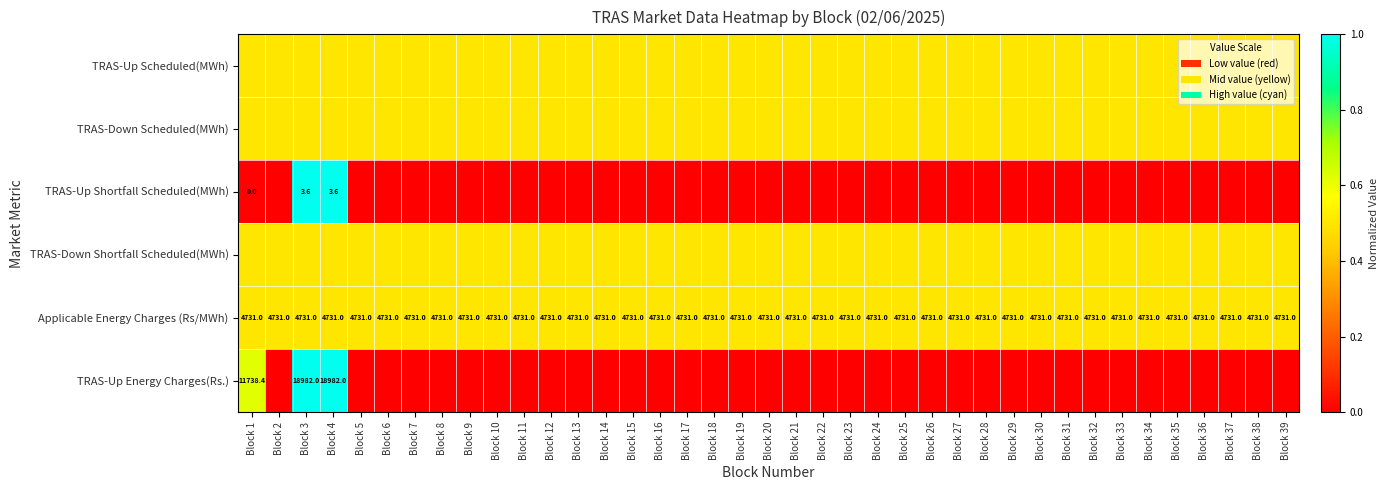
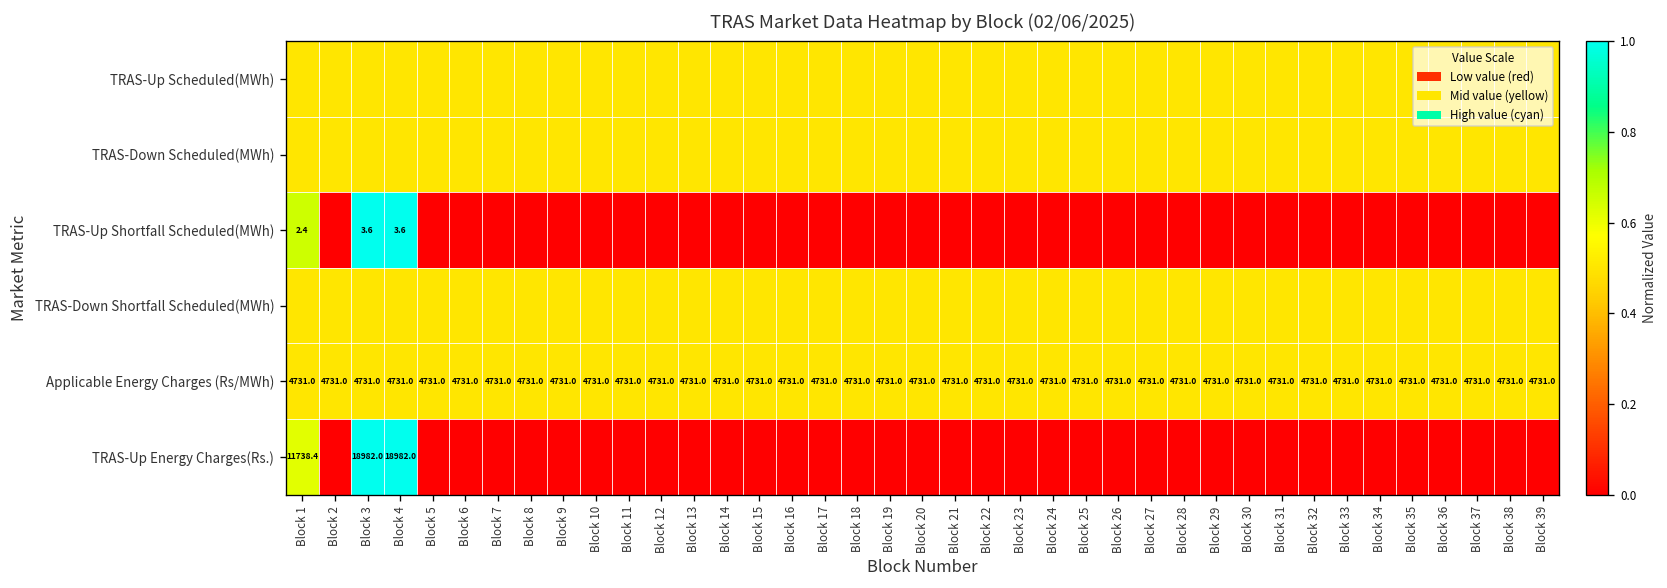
TRAS-Up Shortfall Scheduled(MWh), Block 1: 0.0 -> 2.4
